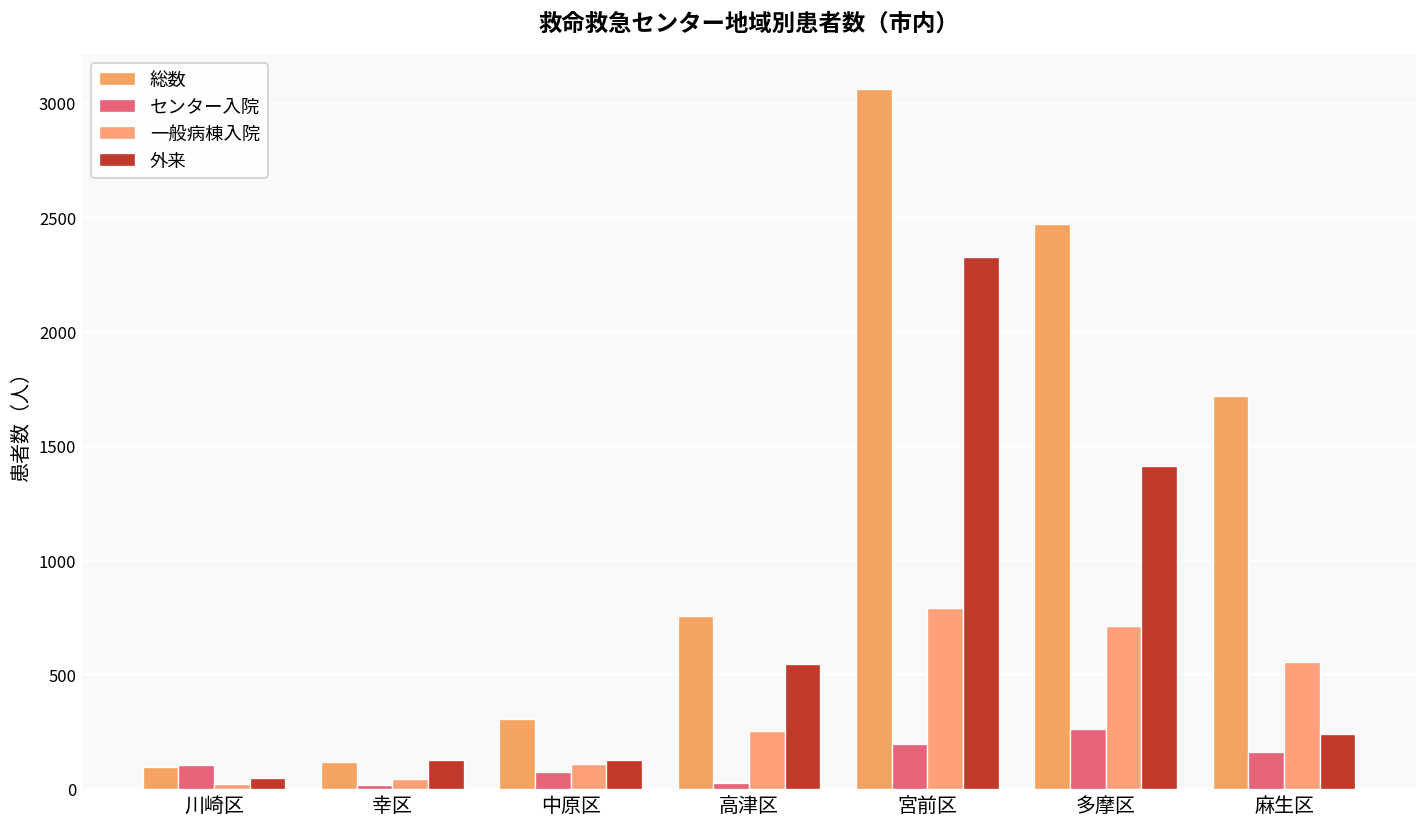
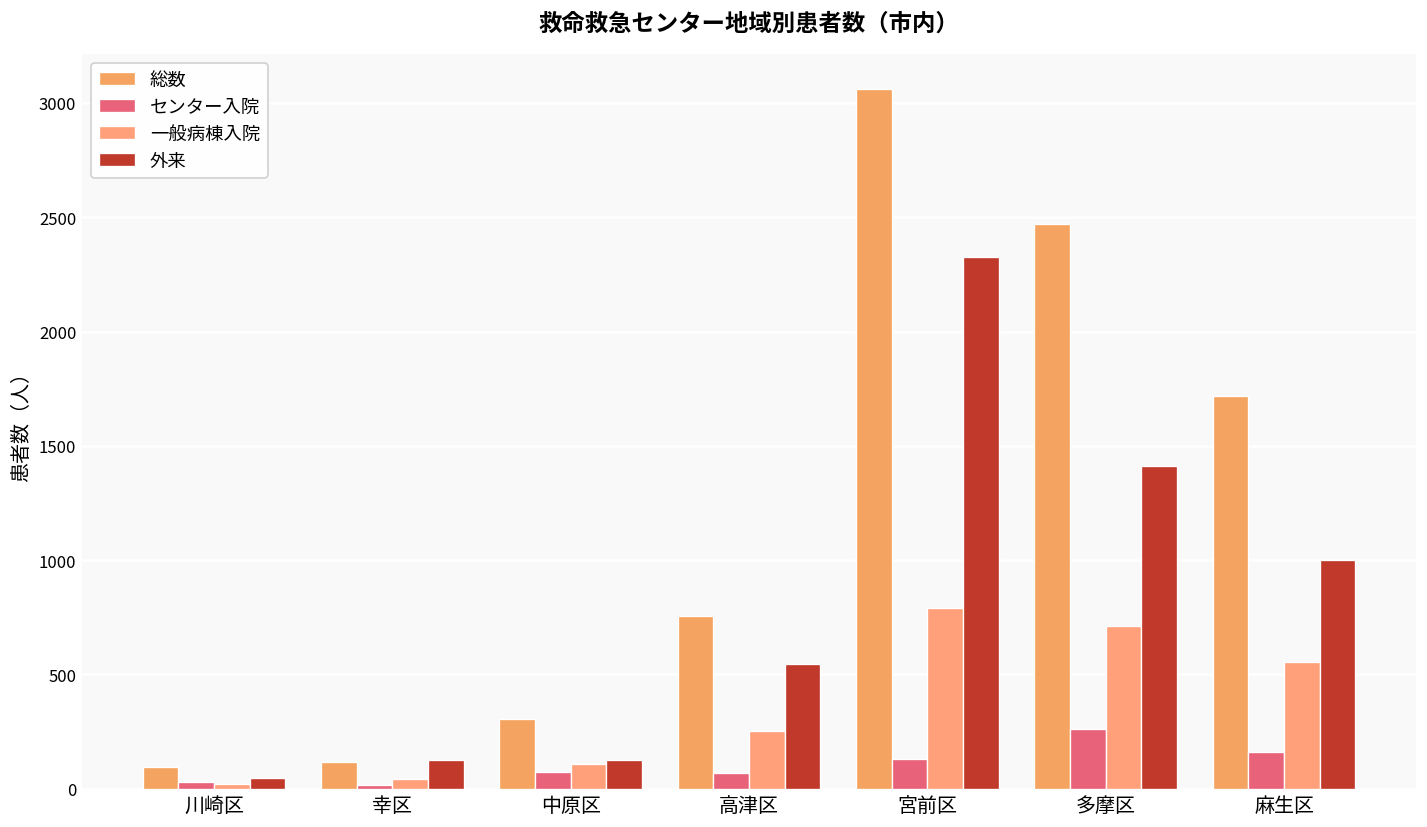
センター入院, 川崎区: 110 -> 30
センター入院, 高津区: 20 -> 70
センター入院, 宮前区: 200 -> 130
外来, 麻生区: 240 -> 1000
